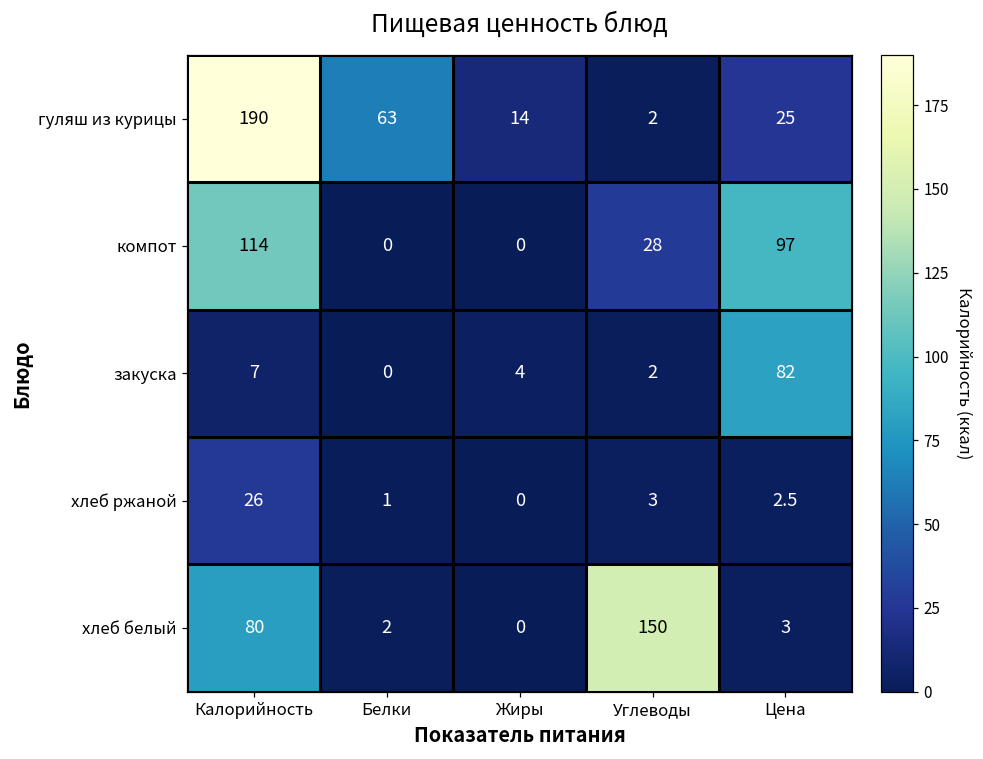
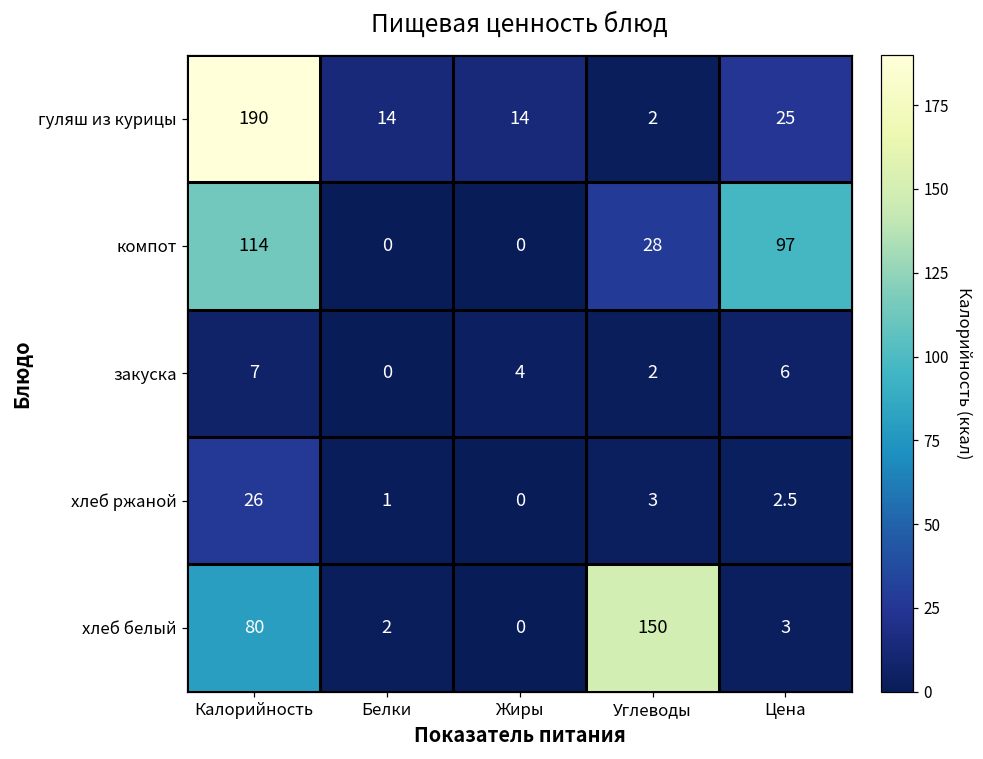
гуляш из курицы, Белки: 63 -> 14
закуска, Цена: 82 -> 6
